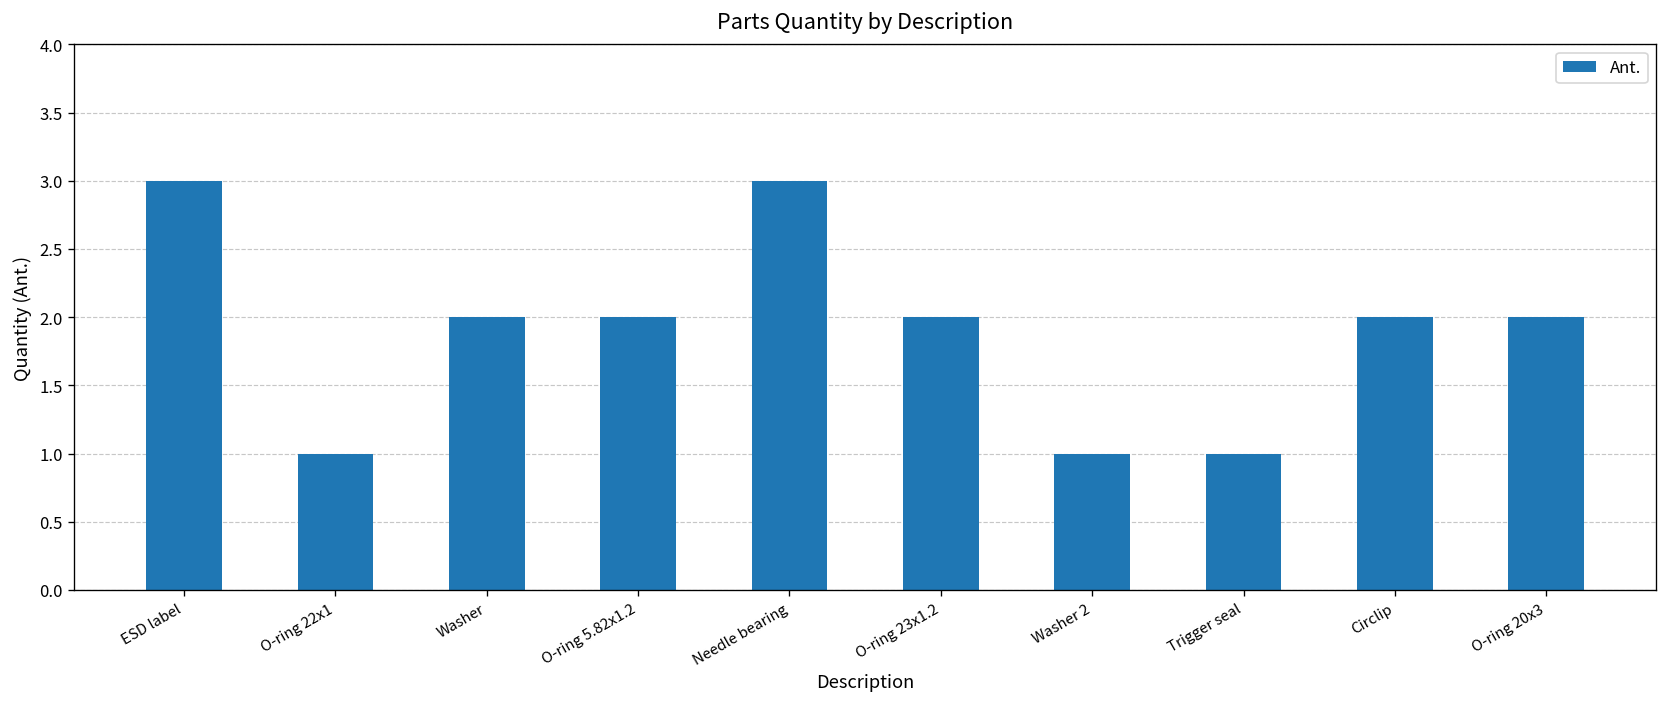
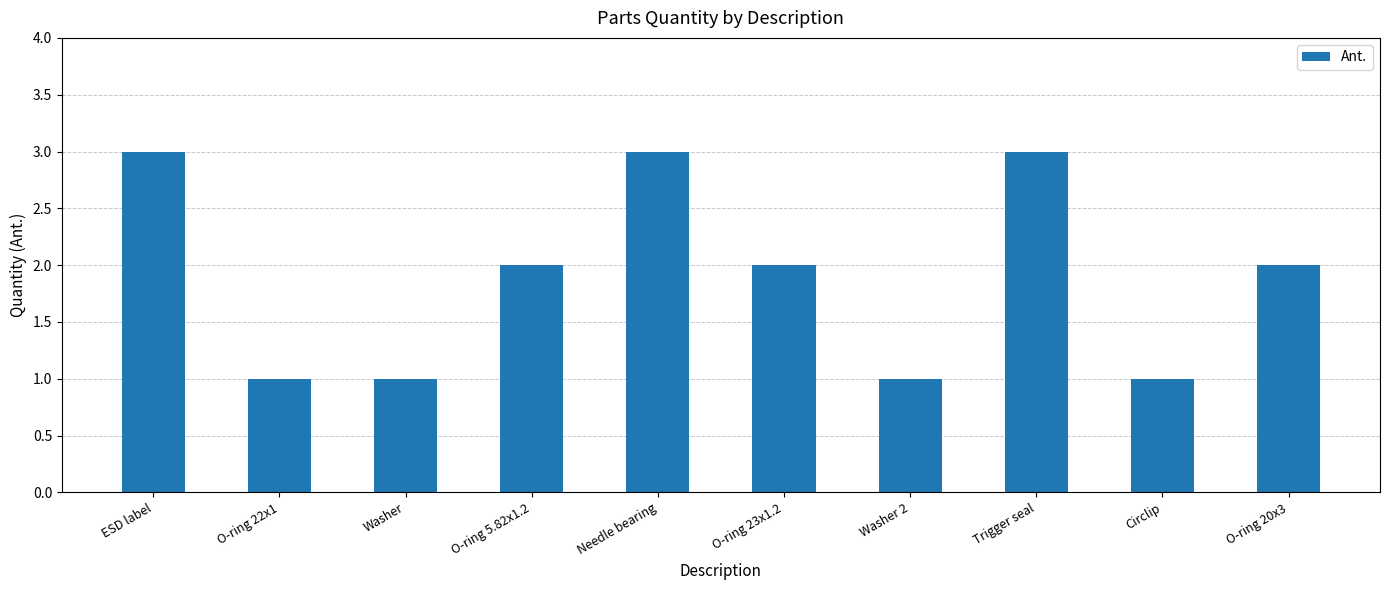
Washer: 2 -> 1
Trigger seal: 1 -> 3
Circlip: 2 -> 1
